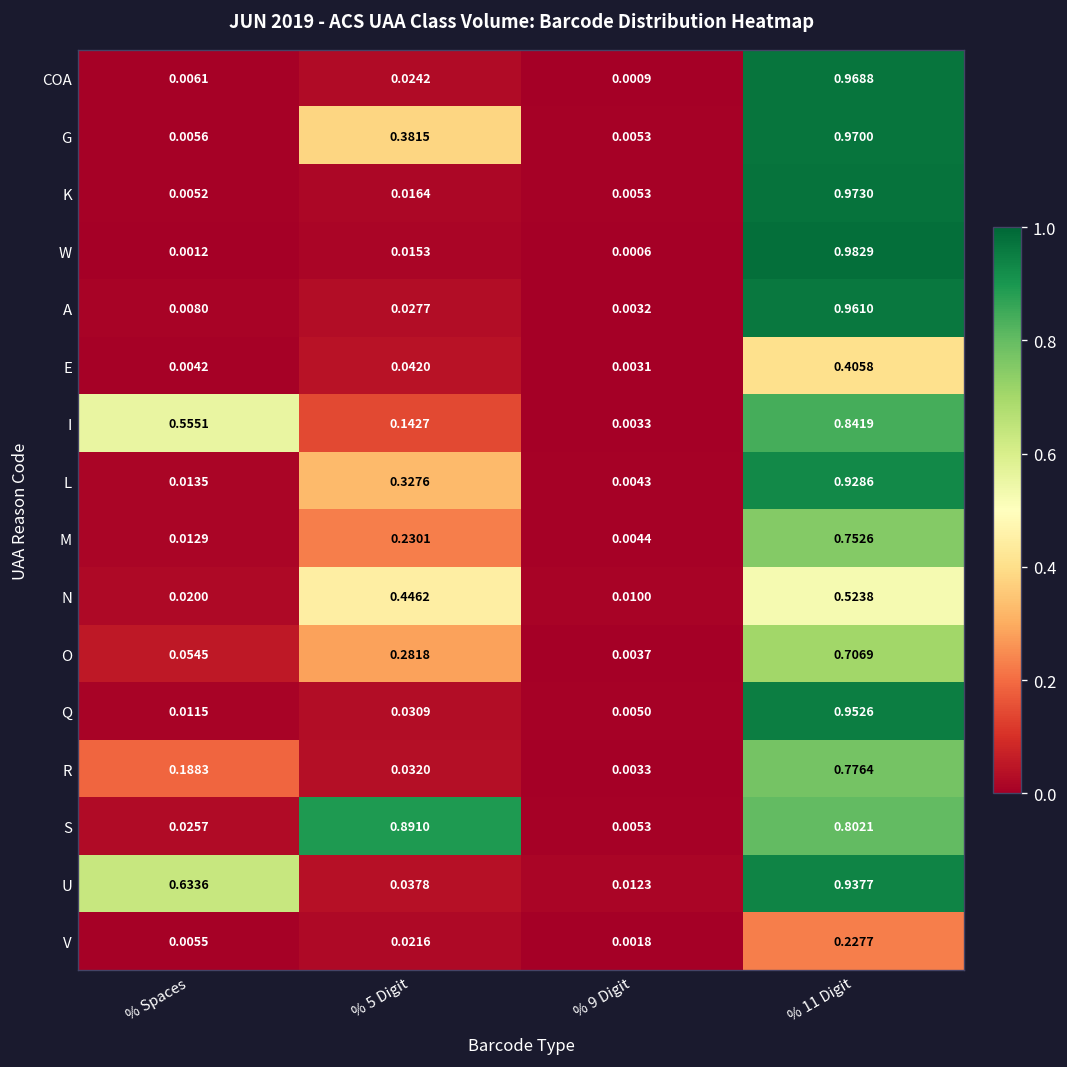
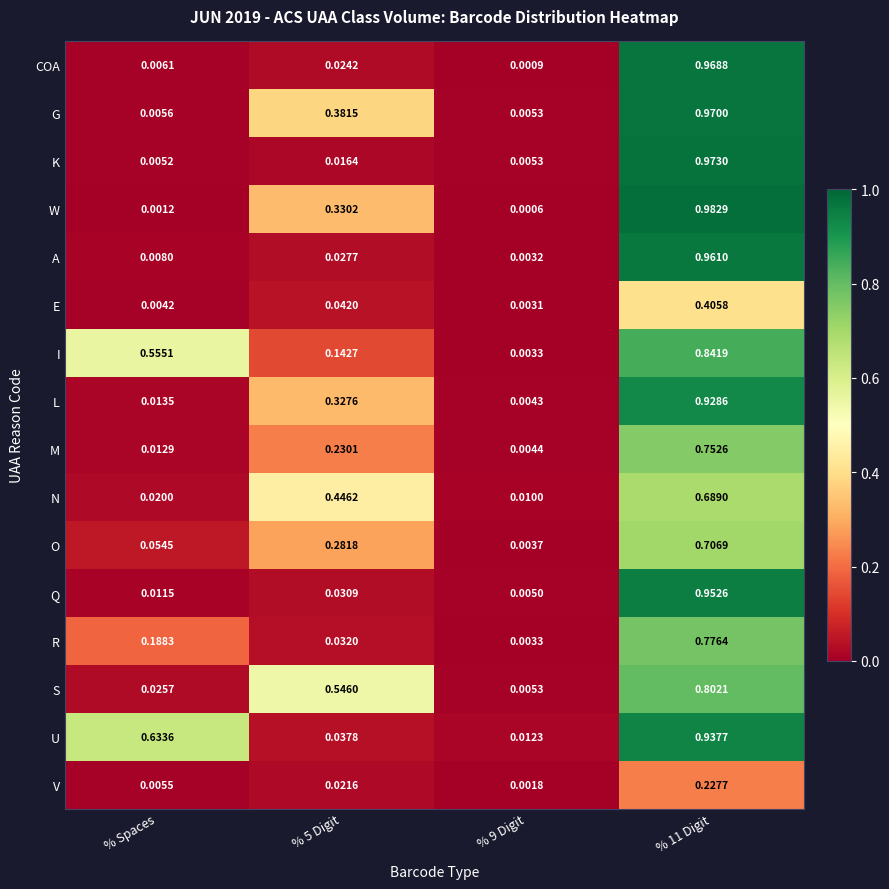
W, % 5 Digit: 0.0153 -> 0.3302
N, % 11 Digit: 0.5238 -> 0.6890
S, % 5 Digit: 0.8910 -> 0.5460
